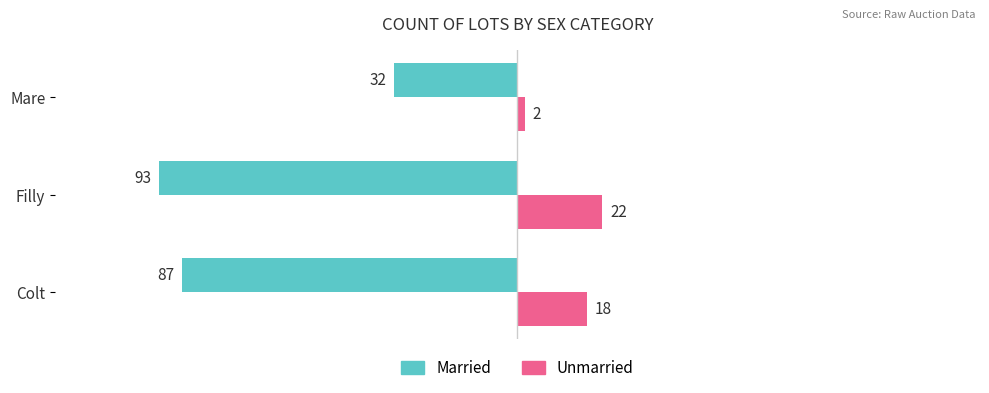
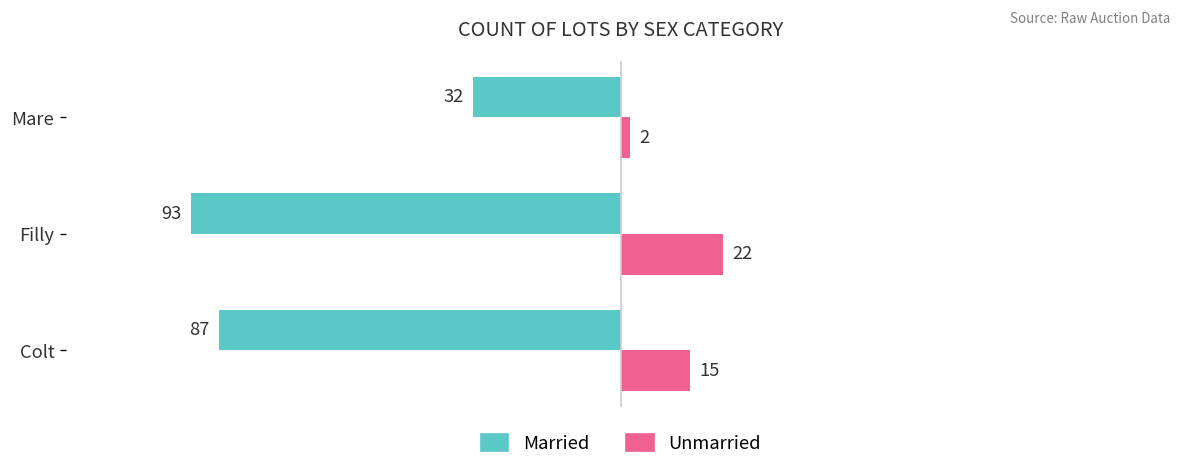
Unmarried, Colt: 18 -> 15
